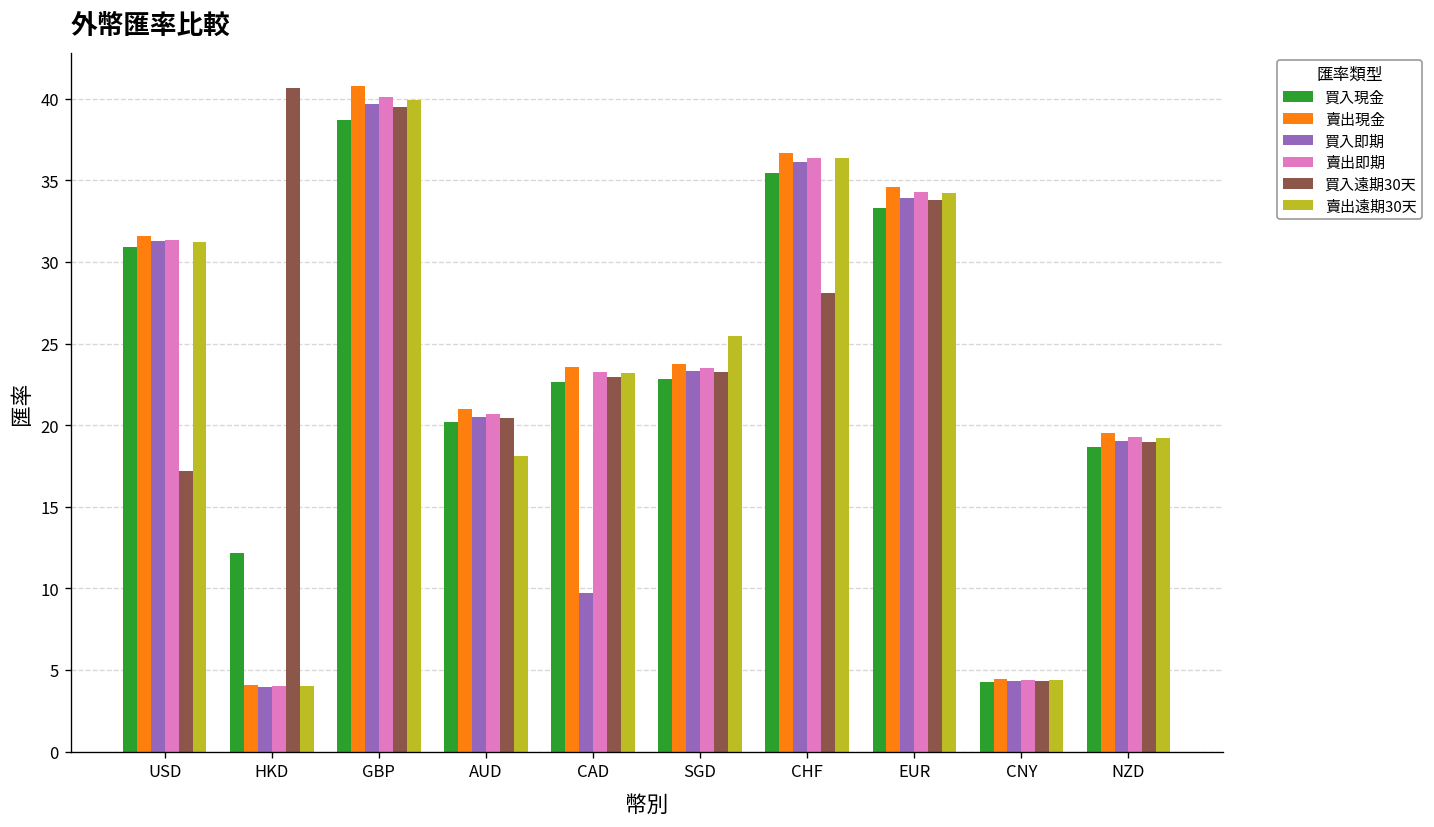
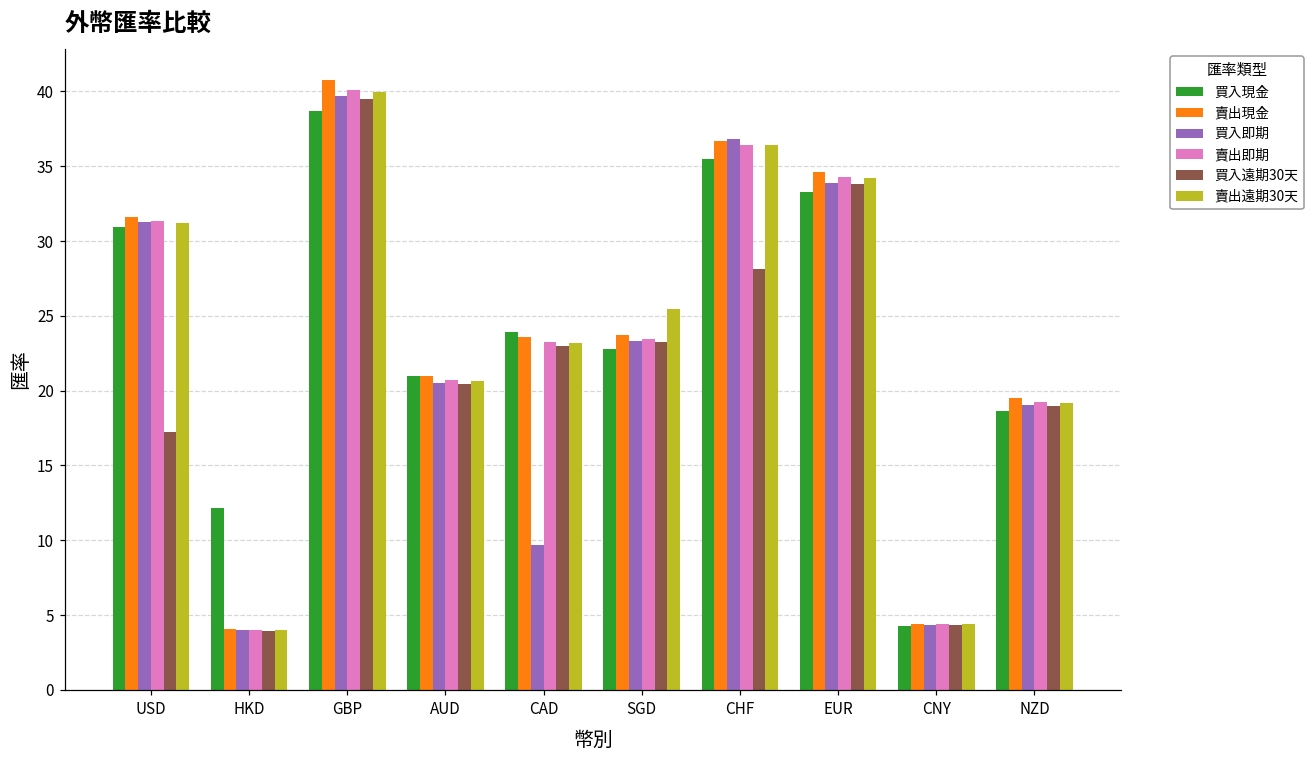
買入遠期30天, HKD: 40.7 -> 4.0
買入現金, AUD: 20.2 -> 21.0
賣出遠期30天, AUD: 18.1 -> 20.7
買入現金, CAD: 22.7 -> 23.9
買入即期, CHF: 36.1 -> 36.8
